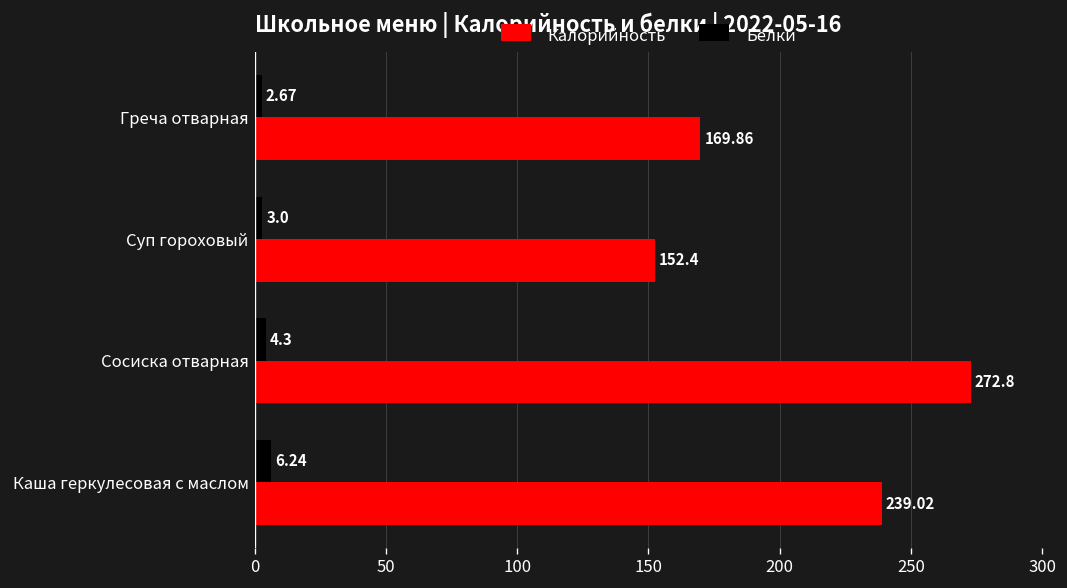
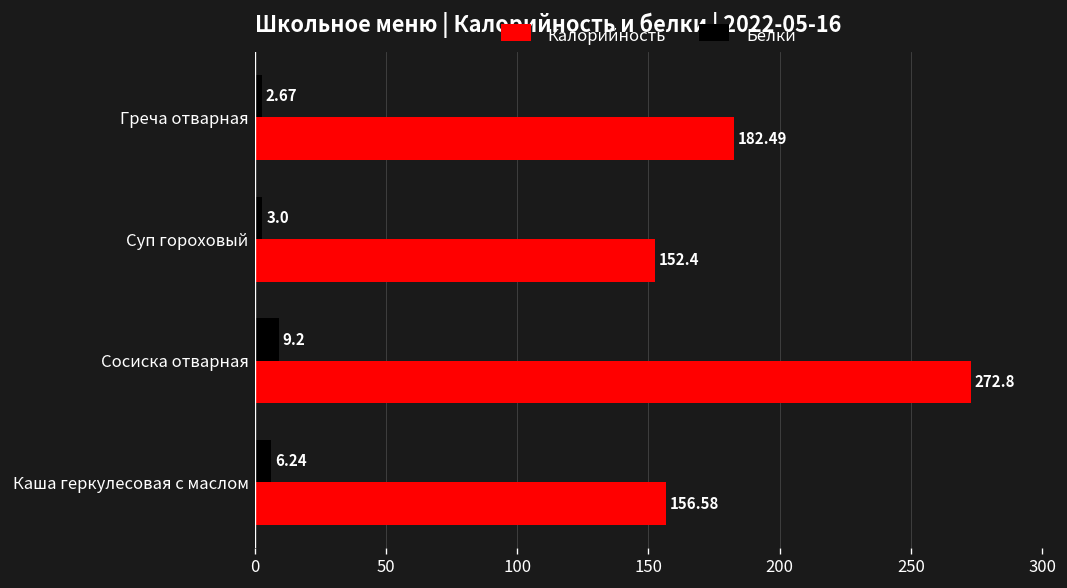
Калорийность, Греча отварная: 169.86 -> 182.49
Белки, Сосиска отварная: 4.3 -> 9.2
Калорийность, Каша геркулесовая с маслом: 239.02 -> 156.58
